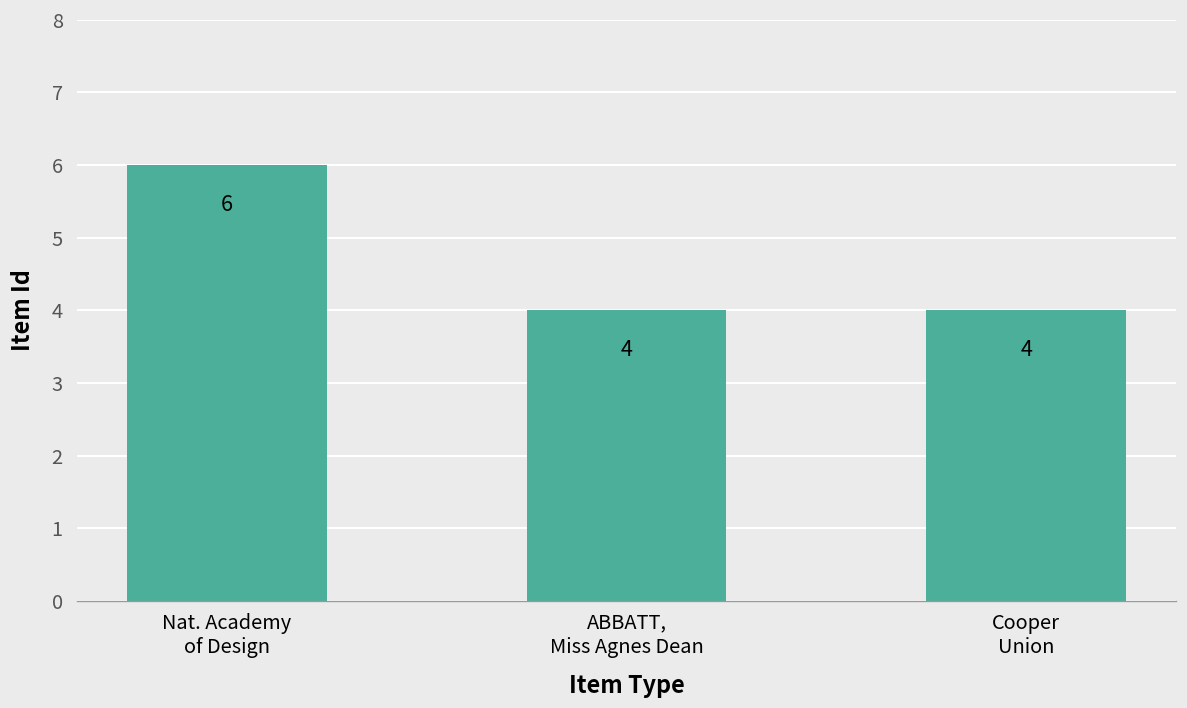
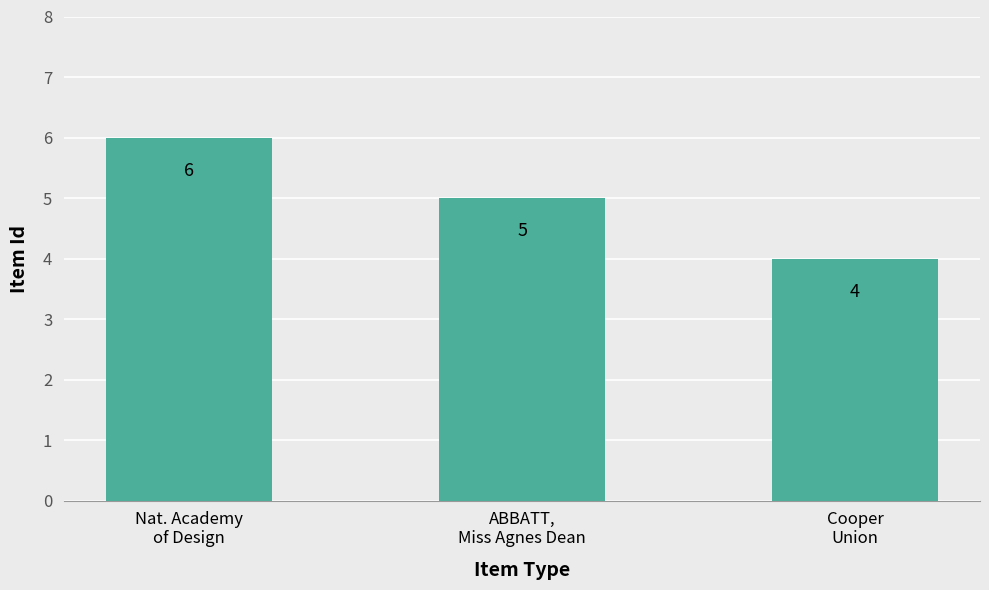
ABBATT, Miss Agnes Dean: 4 -> 5
